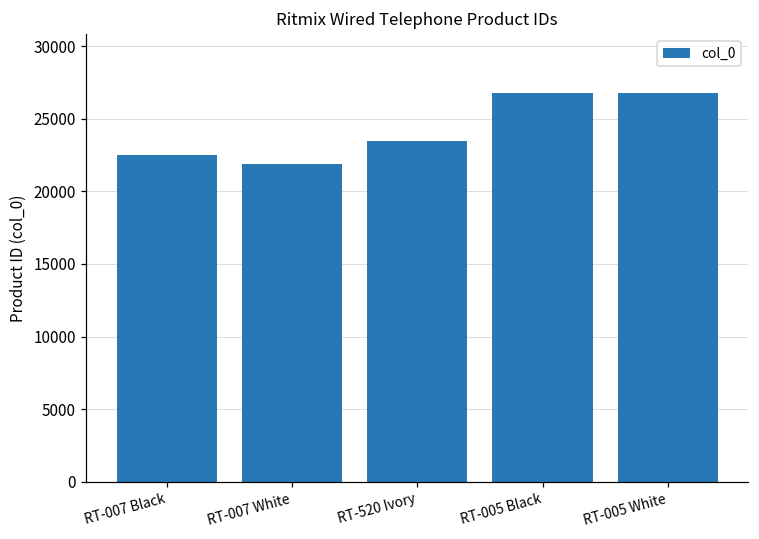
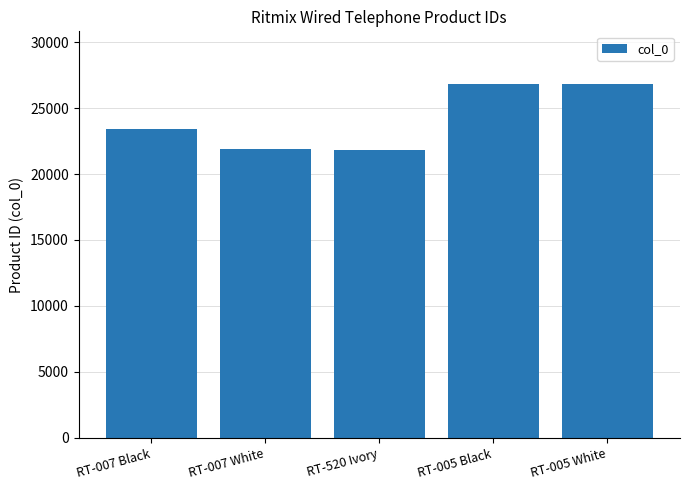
RT-007 Black: 22500 -> 23400
RT-520 Ivory: 23500 -> 21900
